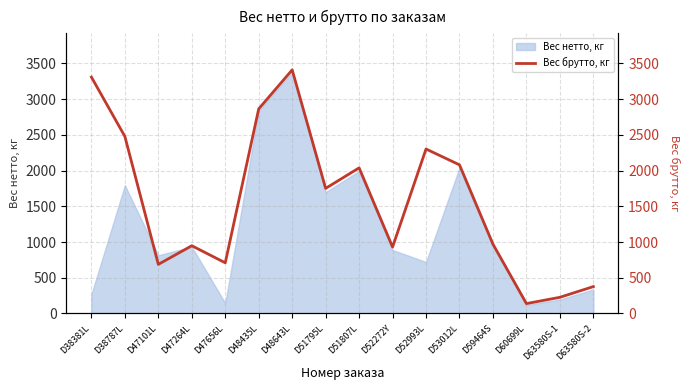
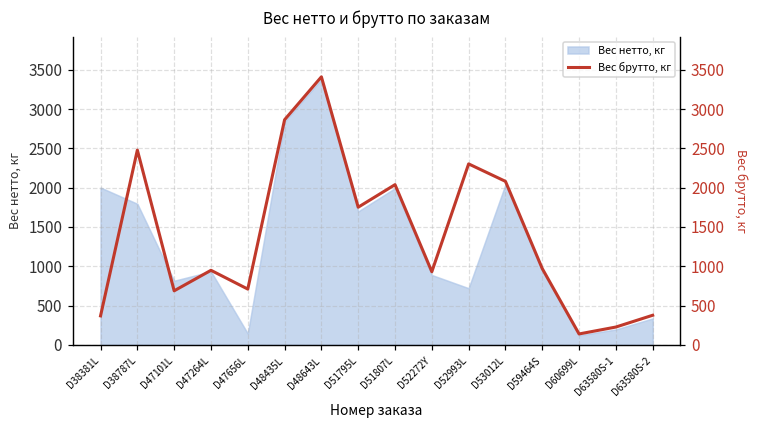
Вес нетто, кг, D38381L: 300 -> 2000
Вес брутто, кг, D38381L: 3300 -> 400
